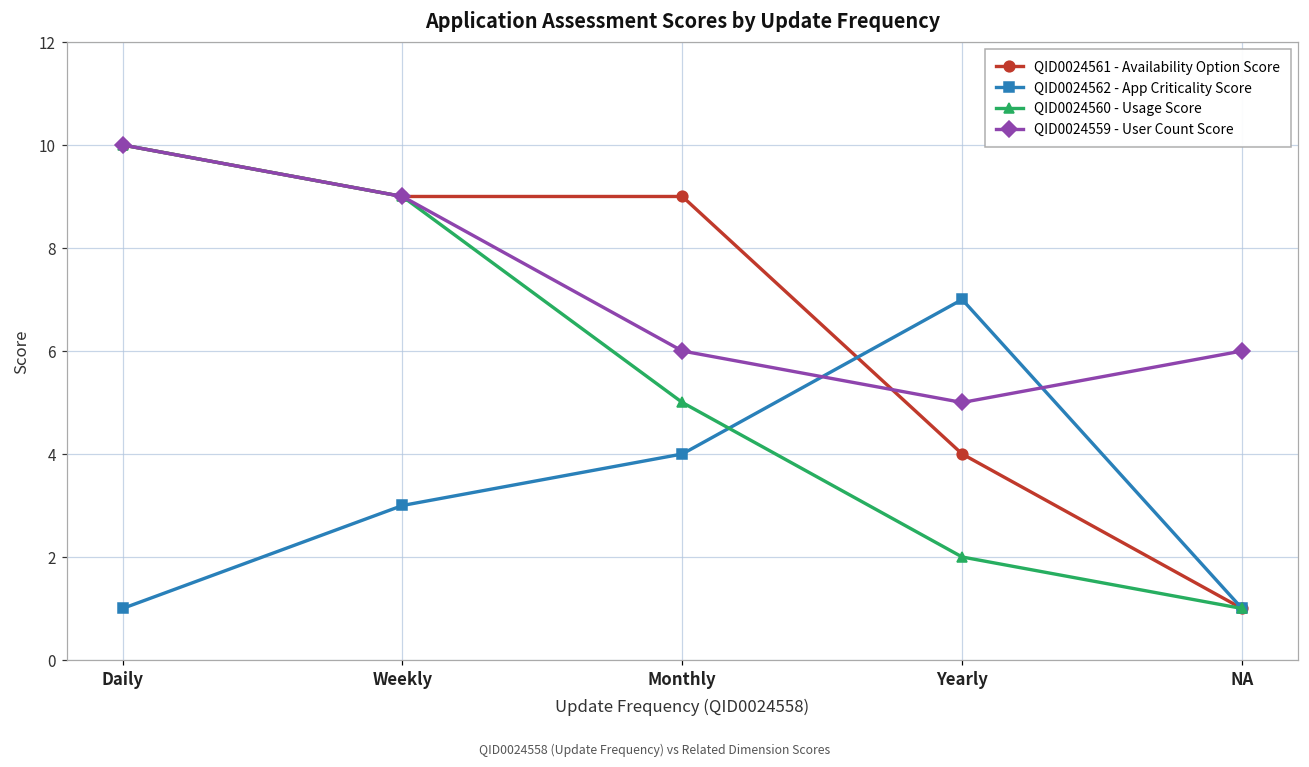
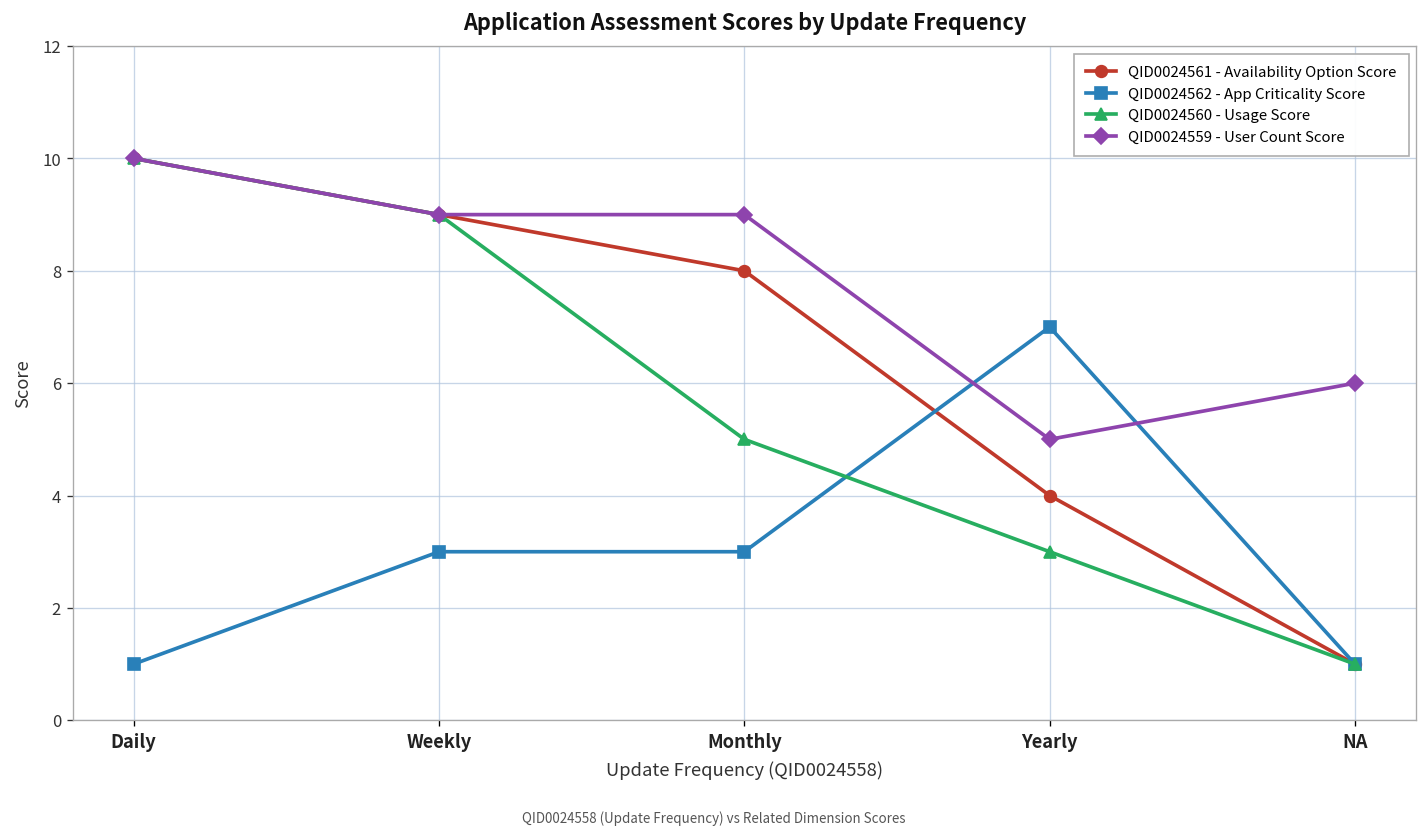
QID0024561 - Availability Option Score, Monthly: 9 -> 8
QID0024562 - App Criticality Score, Monthly: 4 -> 3
QID0024559 - User Count Score, Monthly: 6 -> 9
QID0024560 - Usage Score, Yearly: 2 -> 3
